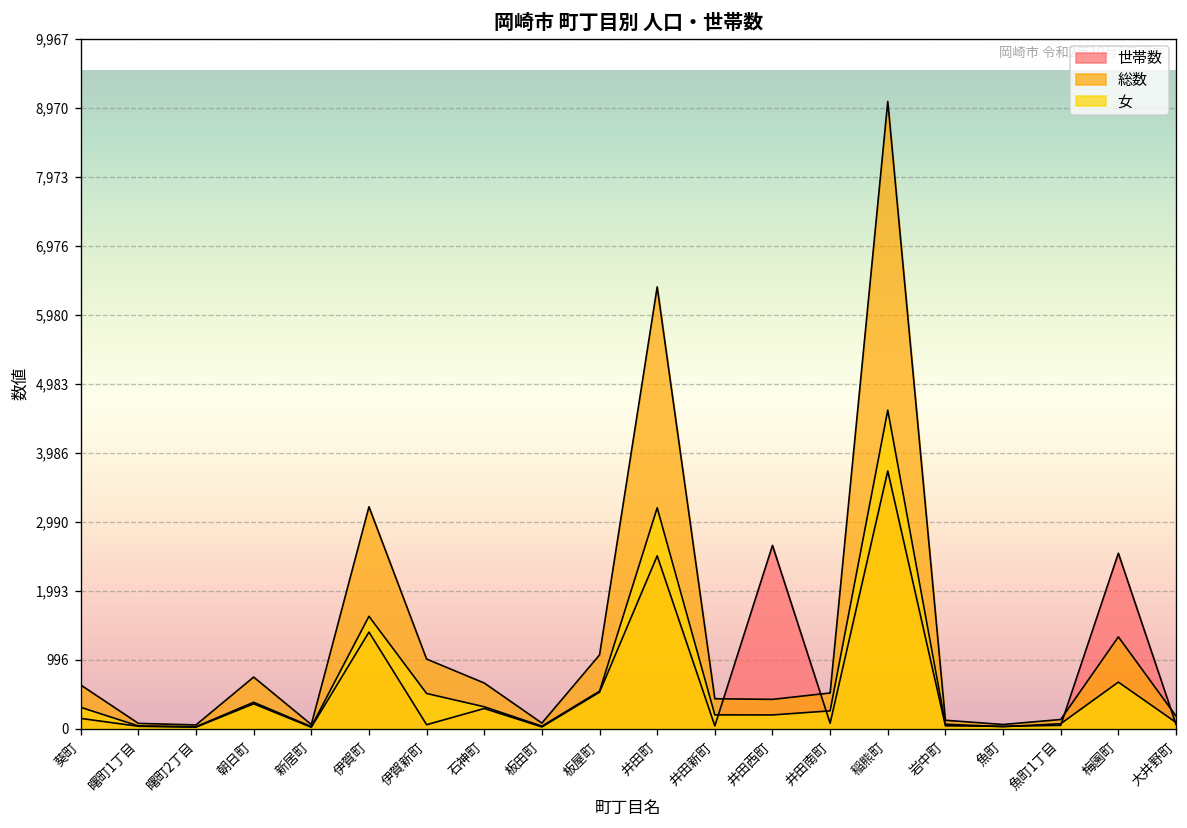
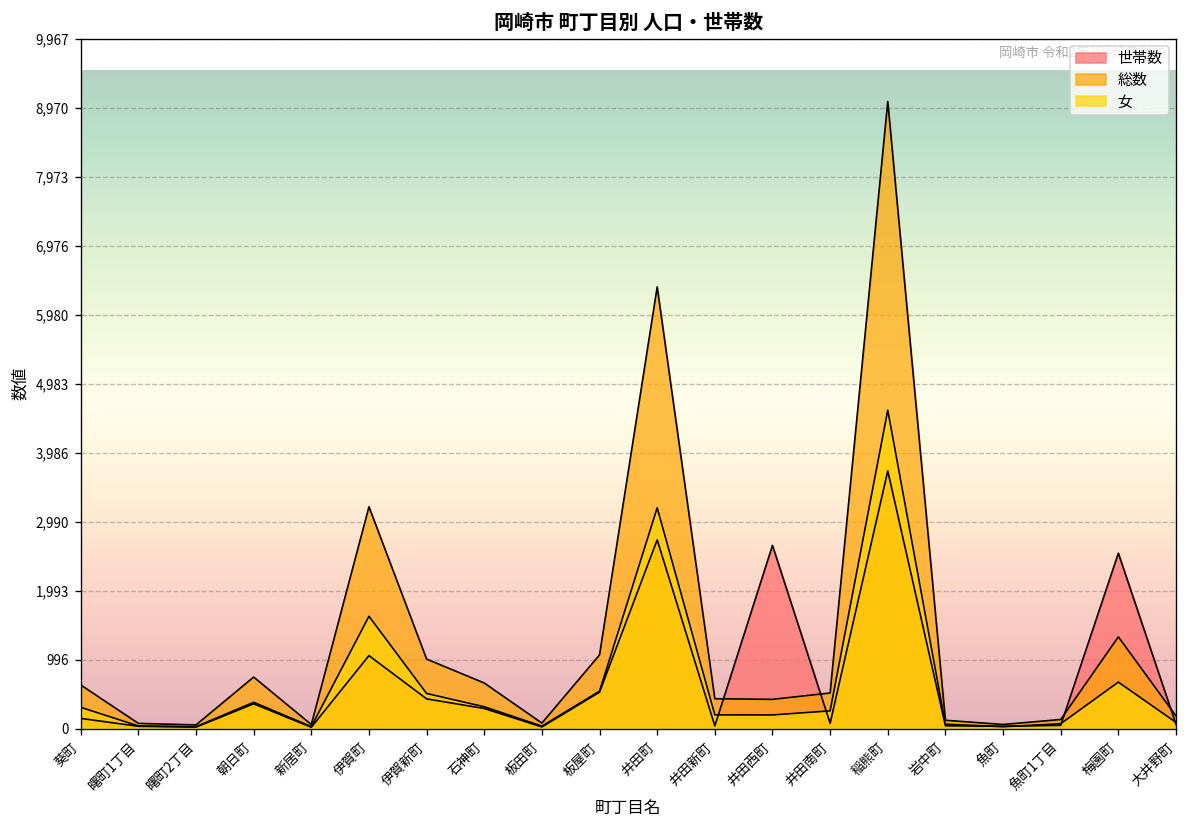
世帯数, 伊賀町: 1,400 -> 1,100
世帯数, 伊賀新町: 100 -> 400
世帯数, 井田町: 2,500 -> 2,700
